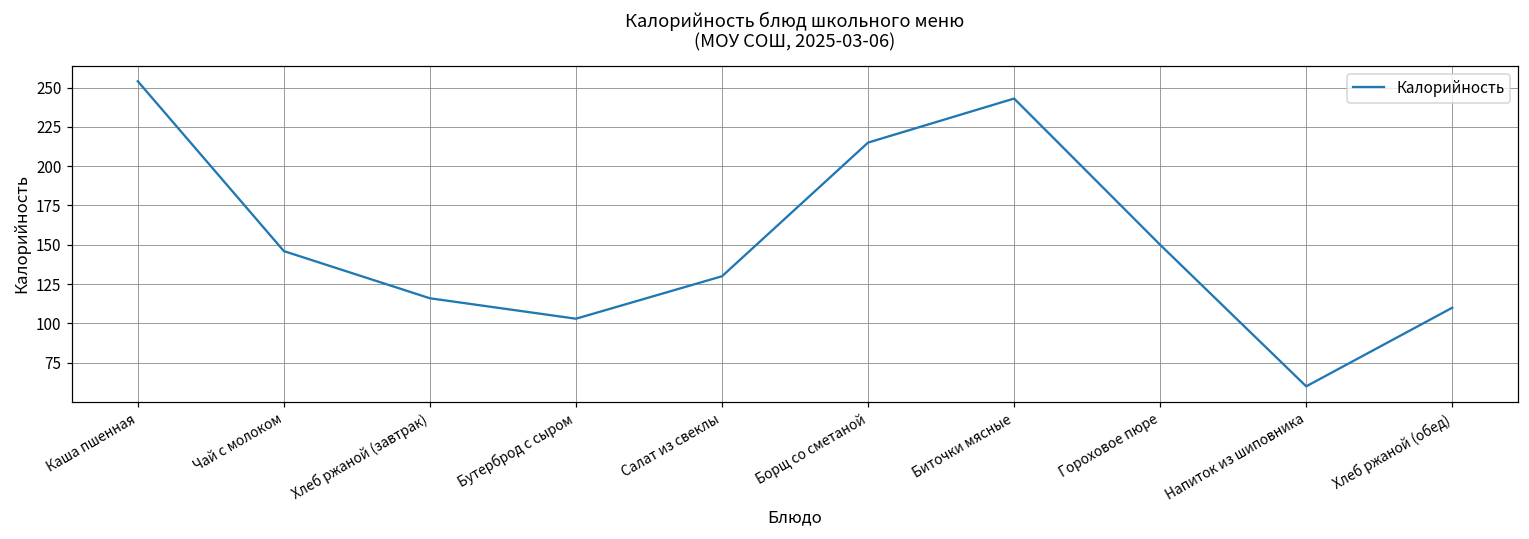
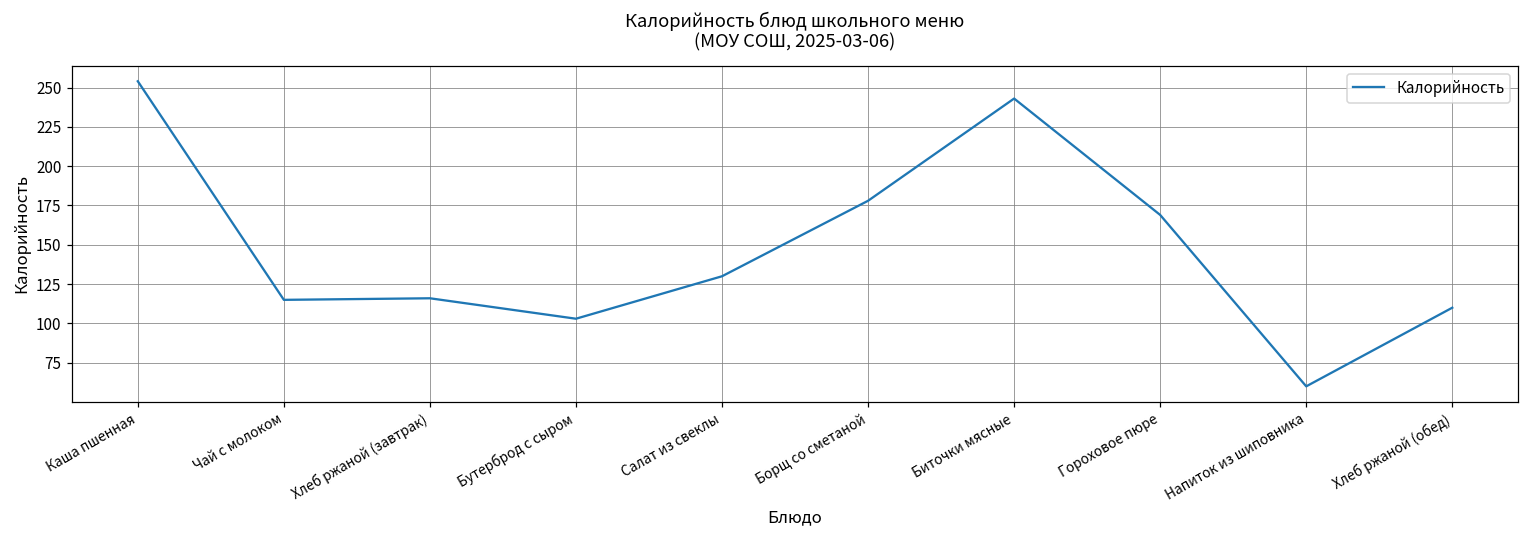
Чай с молоком: 146 -> 115
Борщ со сметаной: 215 -> 178
Гороховое пюре: 150 -> 169
